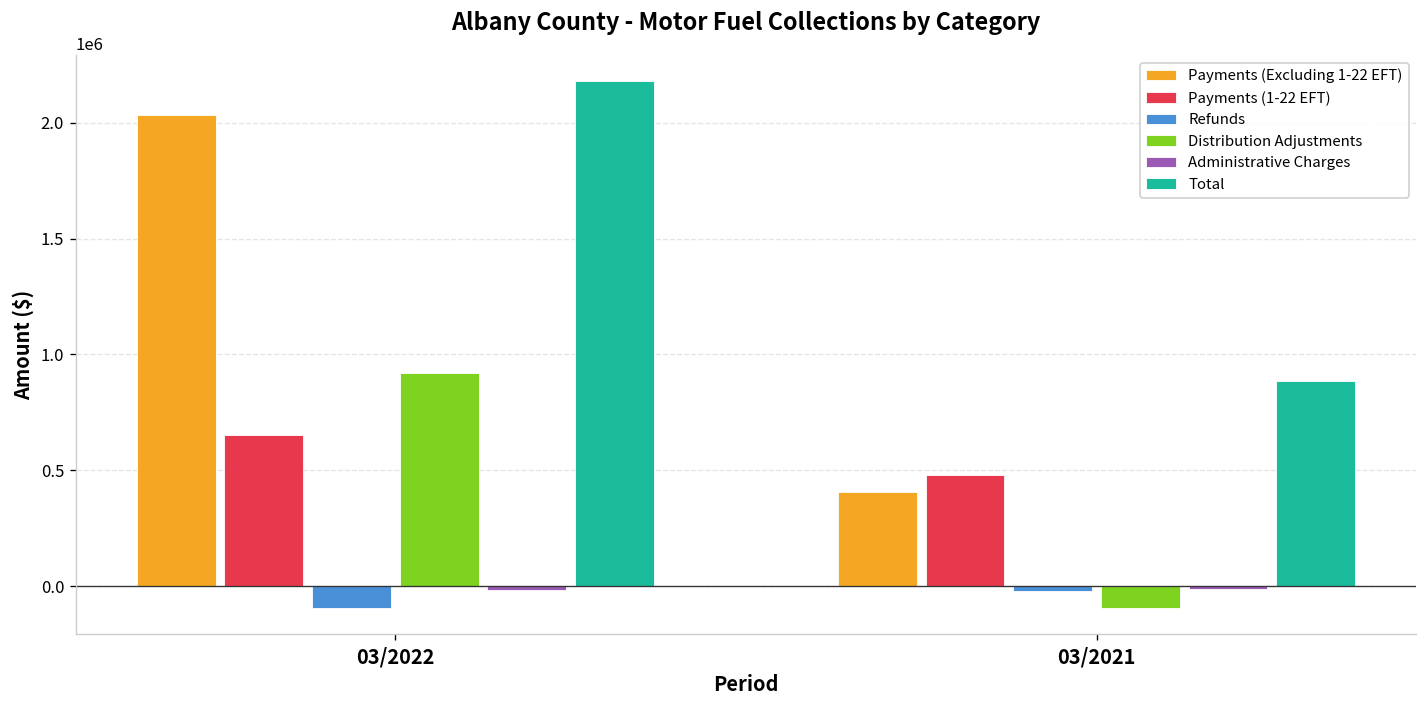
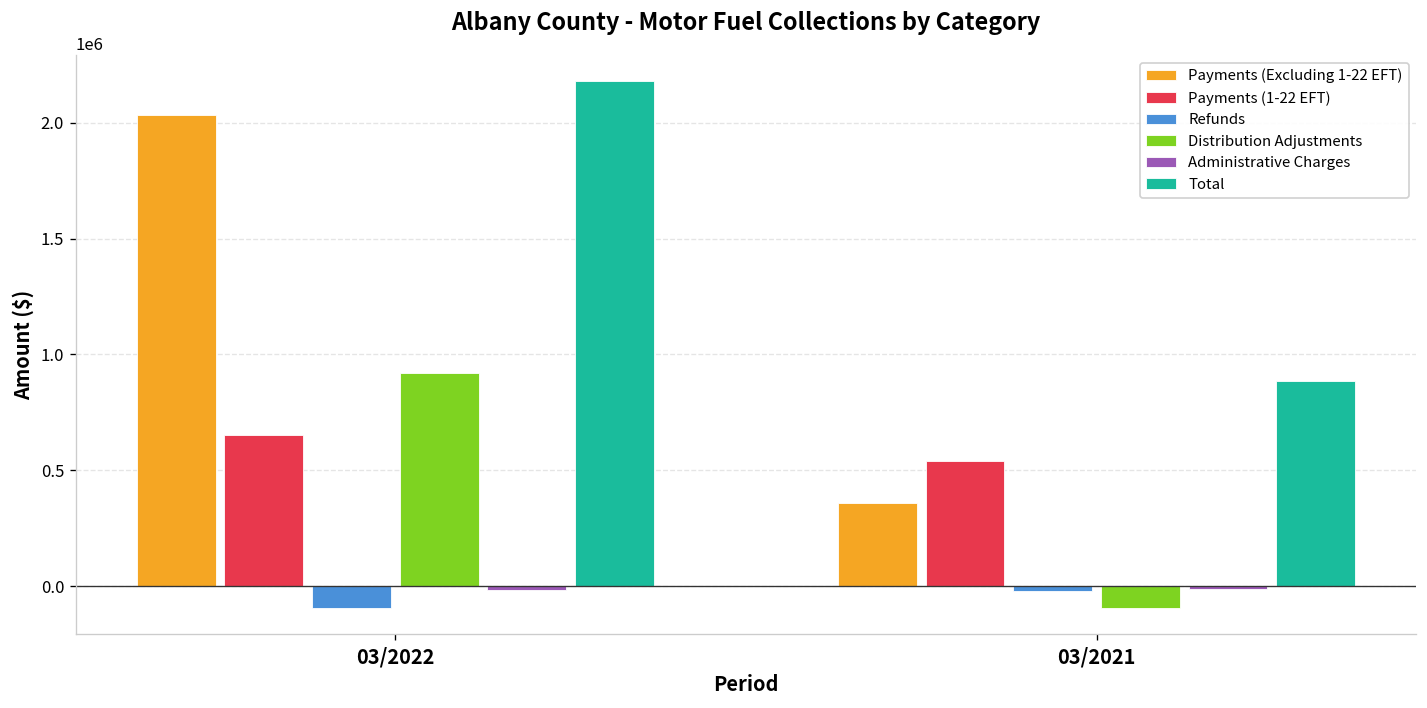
Payments (Excluding 1-22 EFT), 03/2021: 410000 -> 360000
Payments (1-22 EFT), 03/2021: 480000 -> 540000
